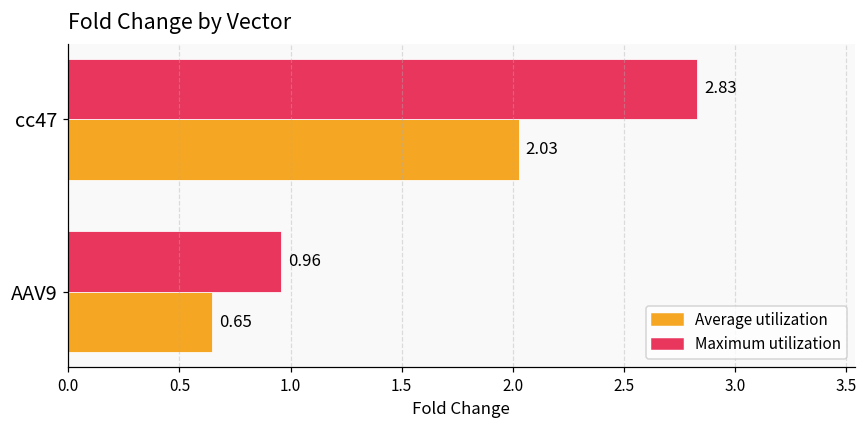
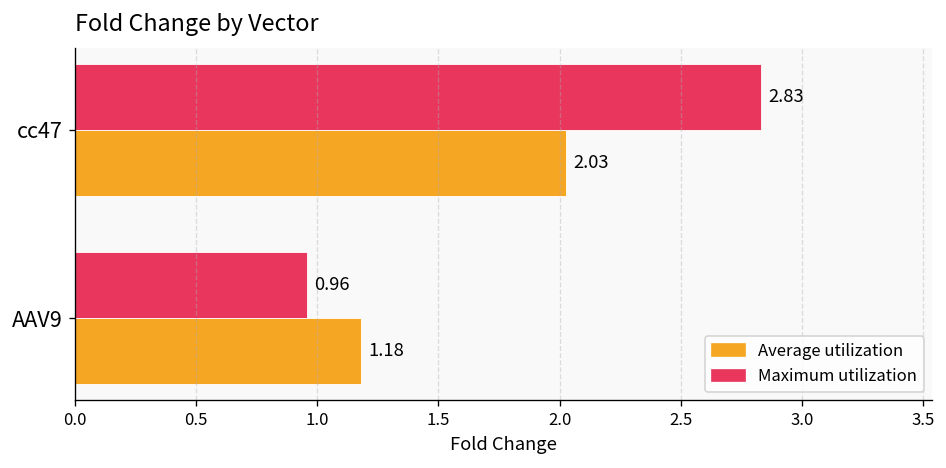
Average utilization, AAV9: 0.65 -> 1.18
